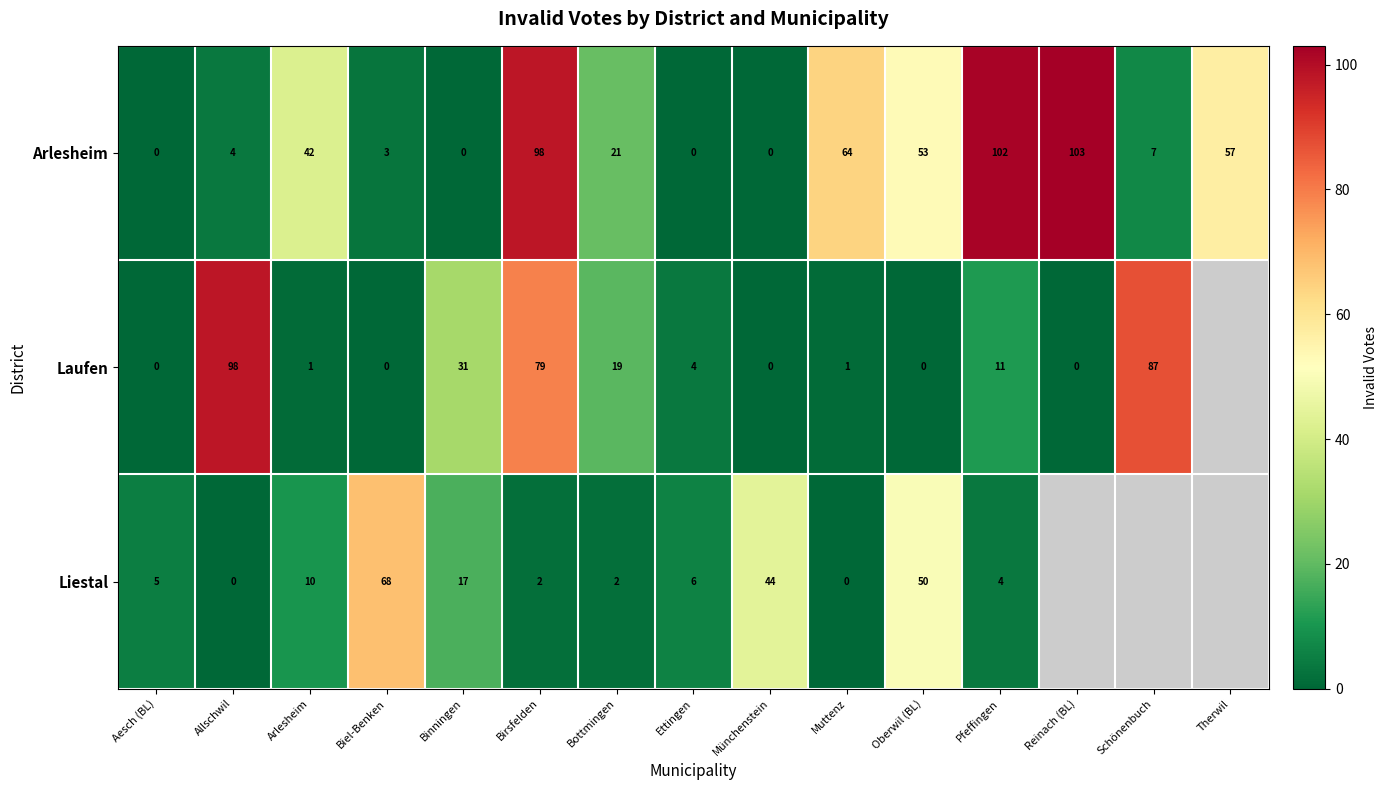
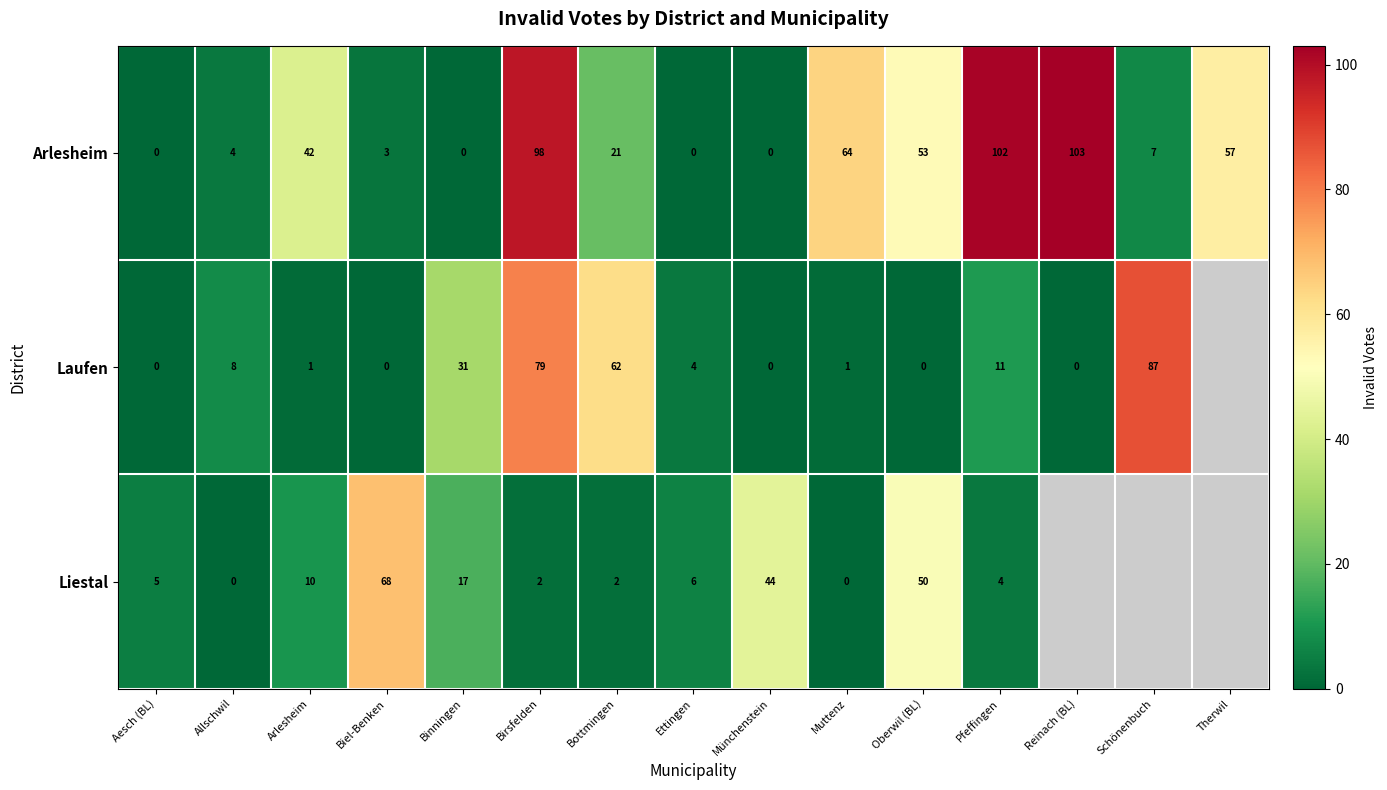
Laufen, Allschwil: 98 -> 8
Laufen, Bottmingen: 19 -> 62
